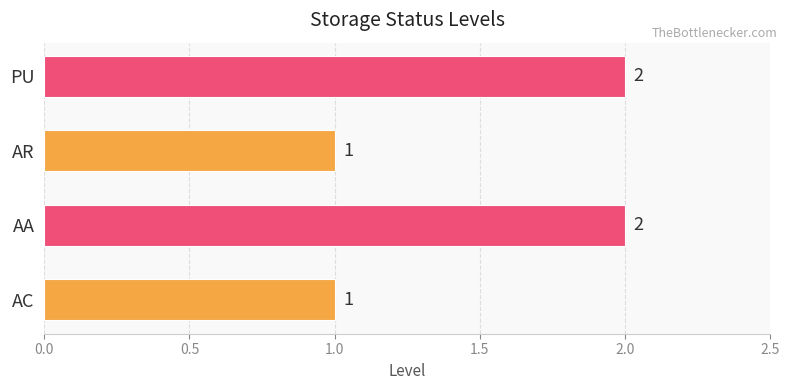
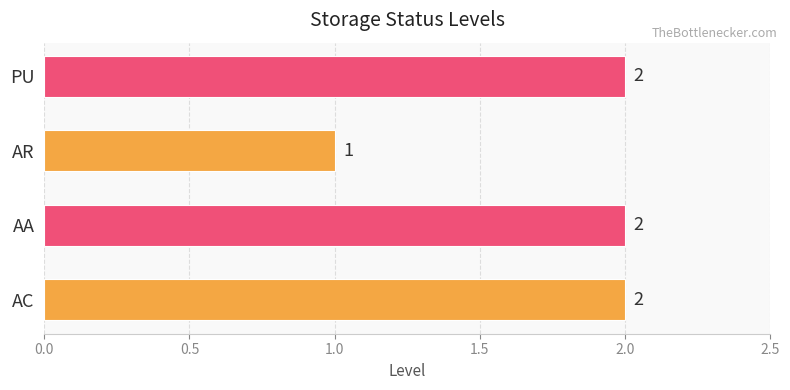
AC: 1 -> 2
